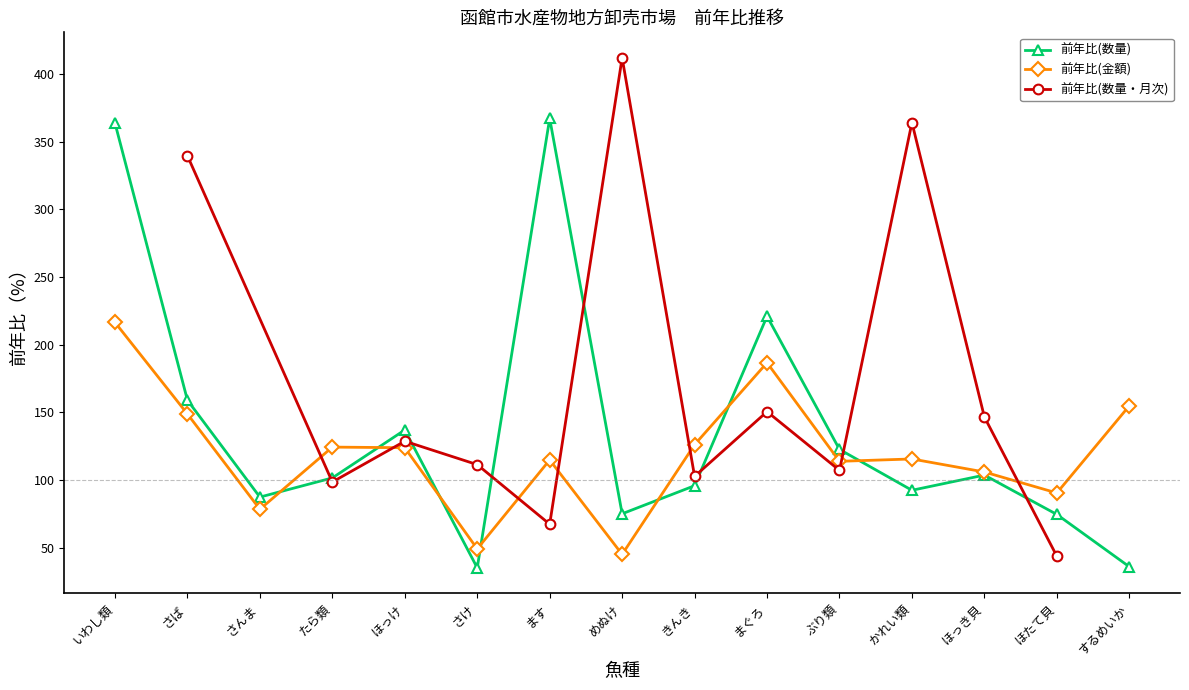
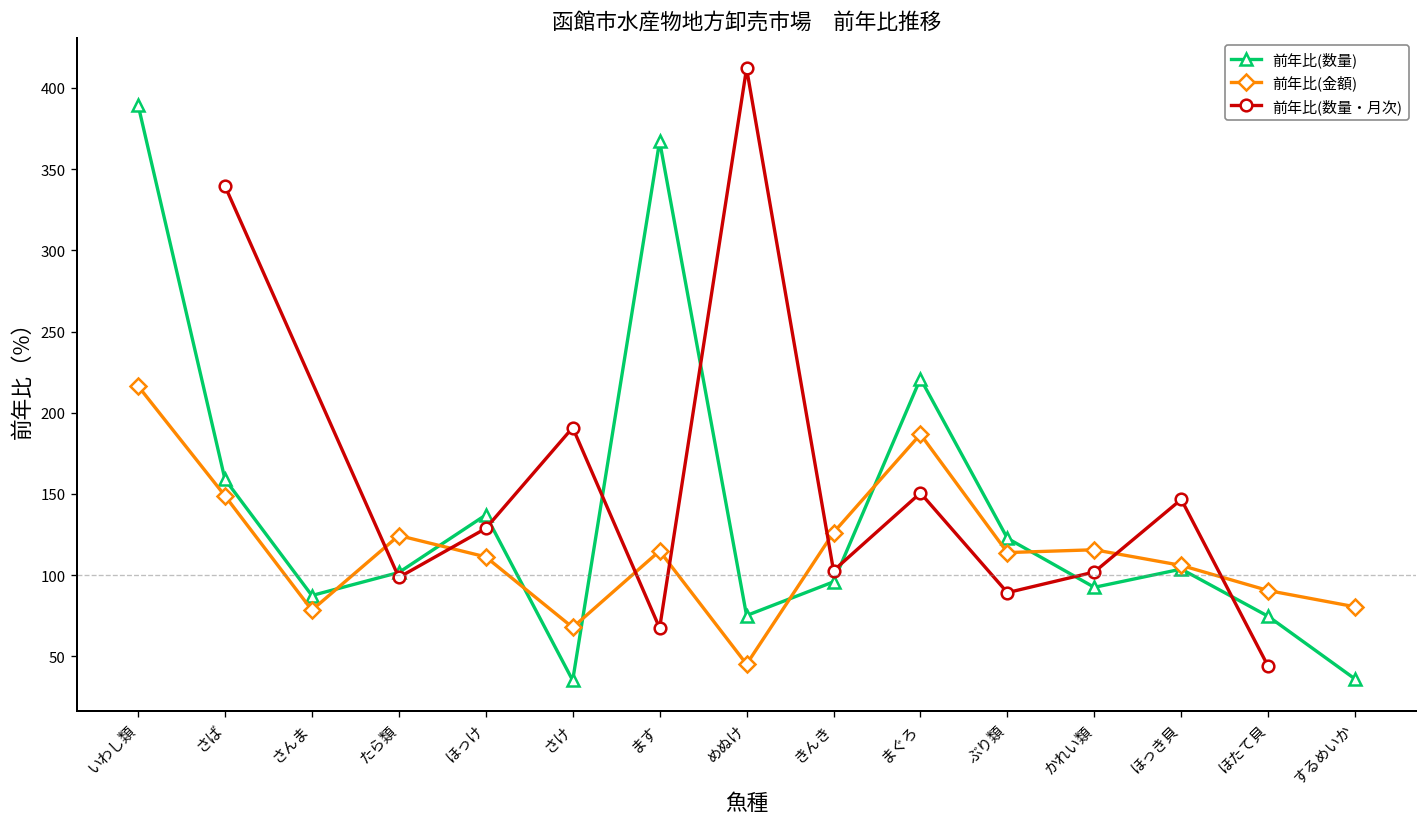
前年比(数量), いわし類: 364 -> 390
前年比(金額), ほっけ: 124 -> 111
前年比(金額), さけ: 49 -> 68
前年比(数量・月次), さけ: 111 -> 191
前年比(数量・月次), ぶり類: 107 -> 89
前年比(数量・月次), かれい類: 364 -> 102
前年比(金額), するめいか: 155 -> 81
